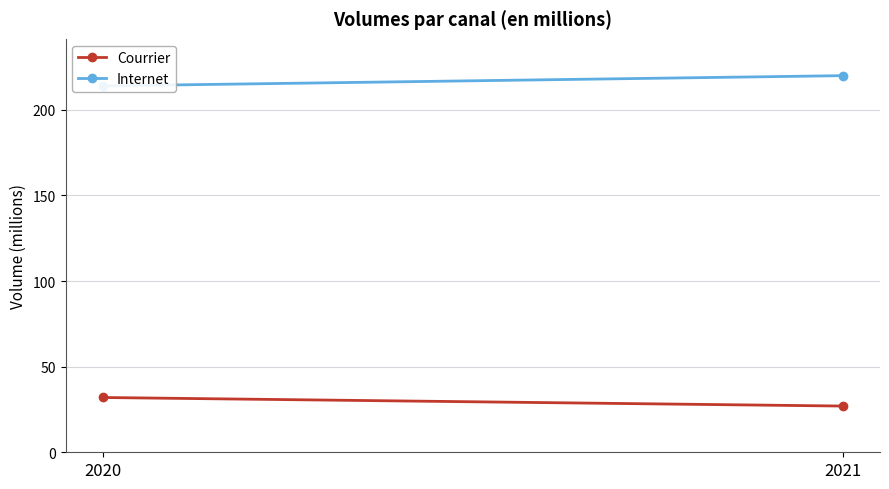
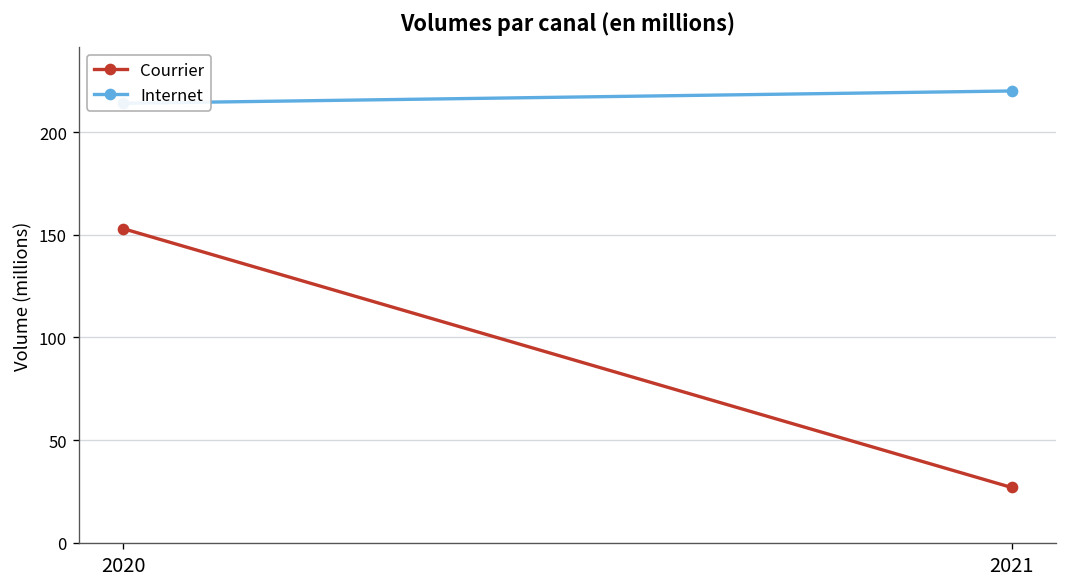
Courrier, 2020: 32 -> 153
